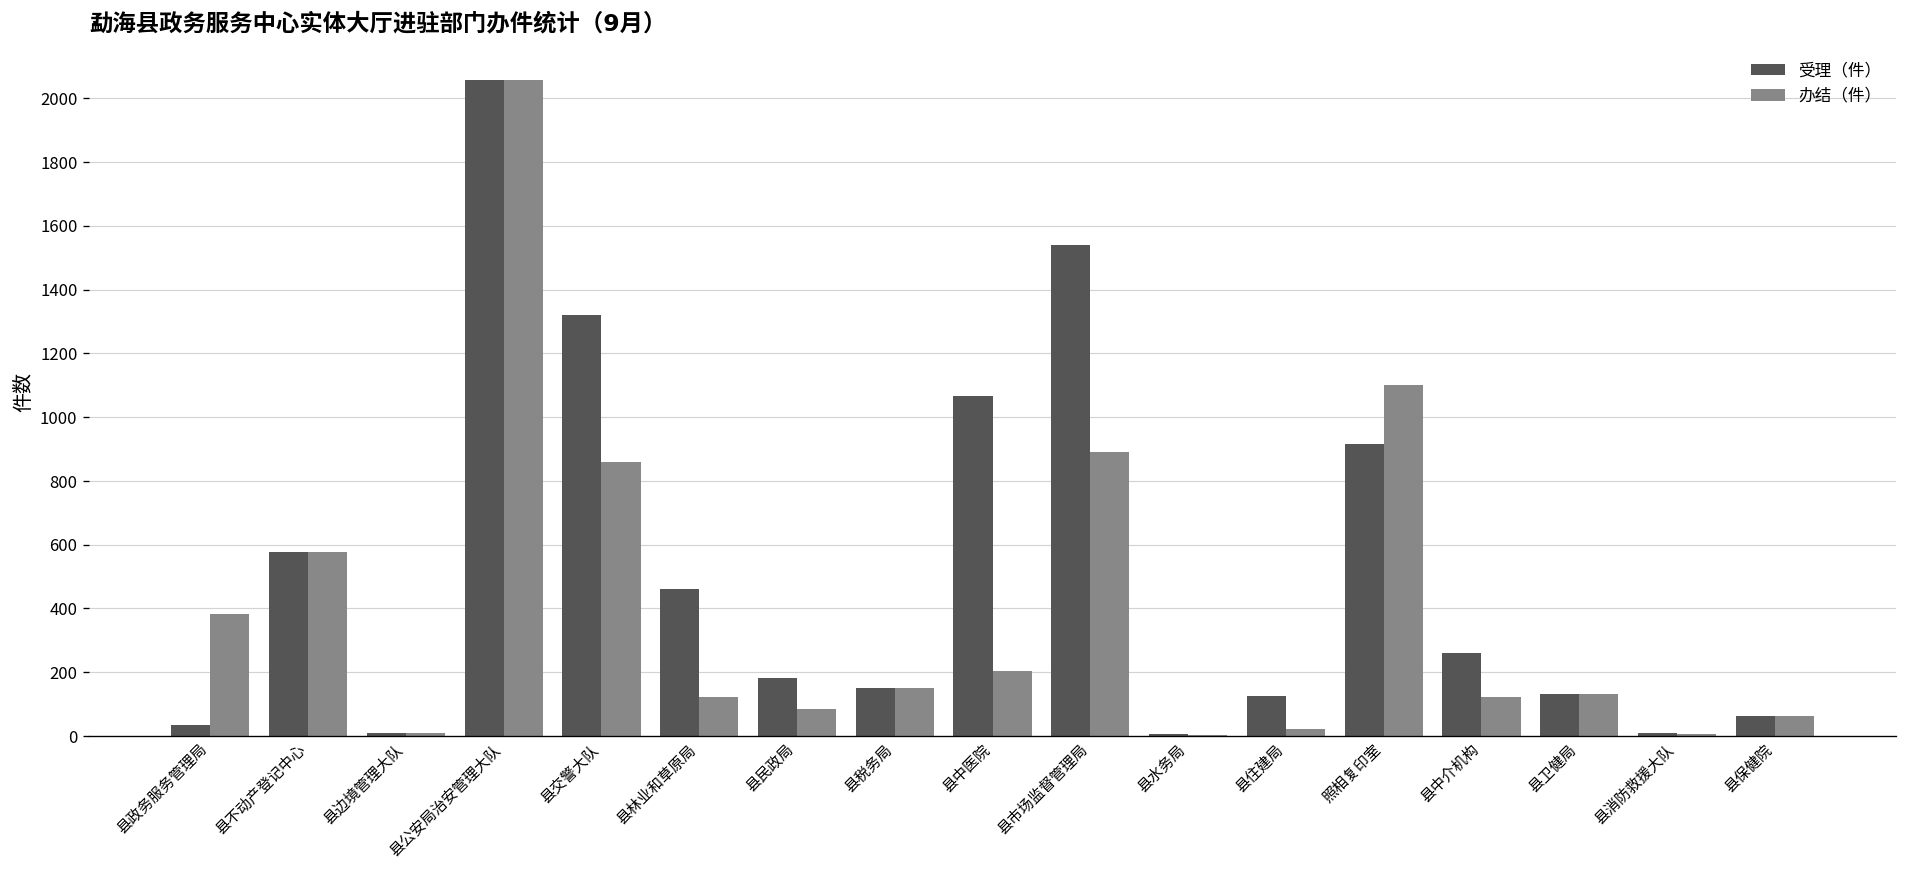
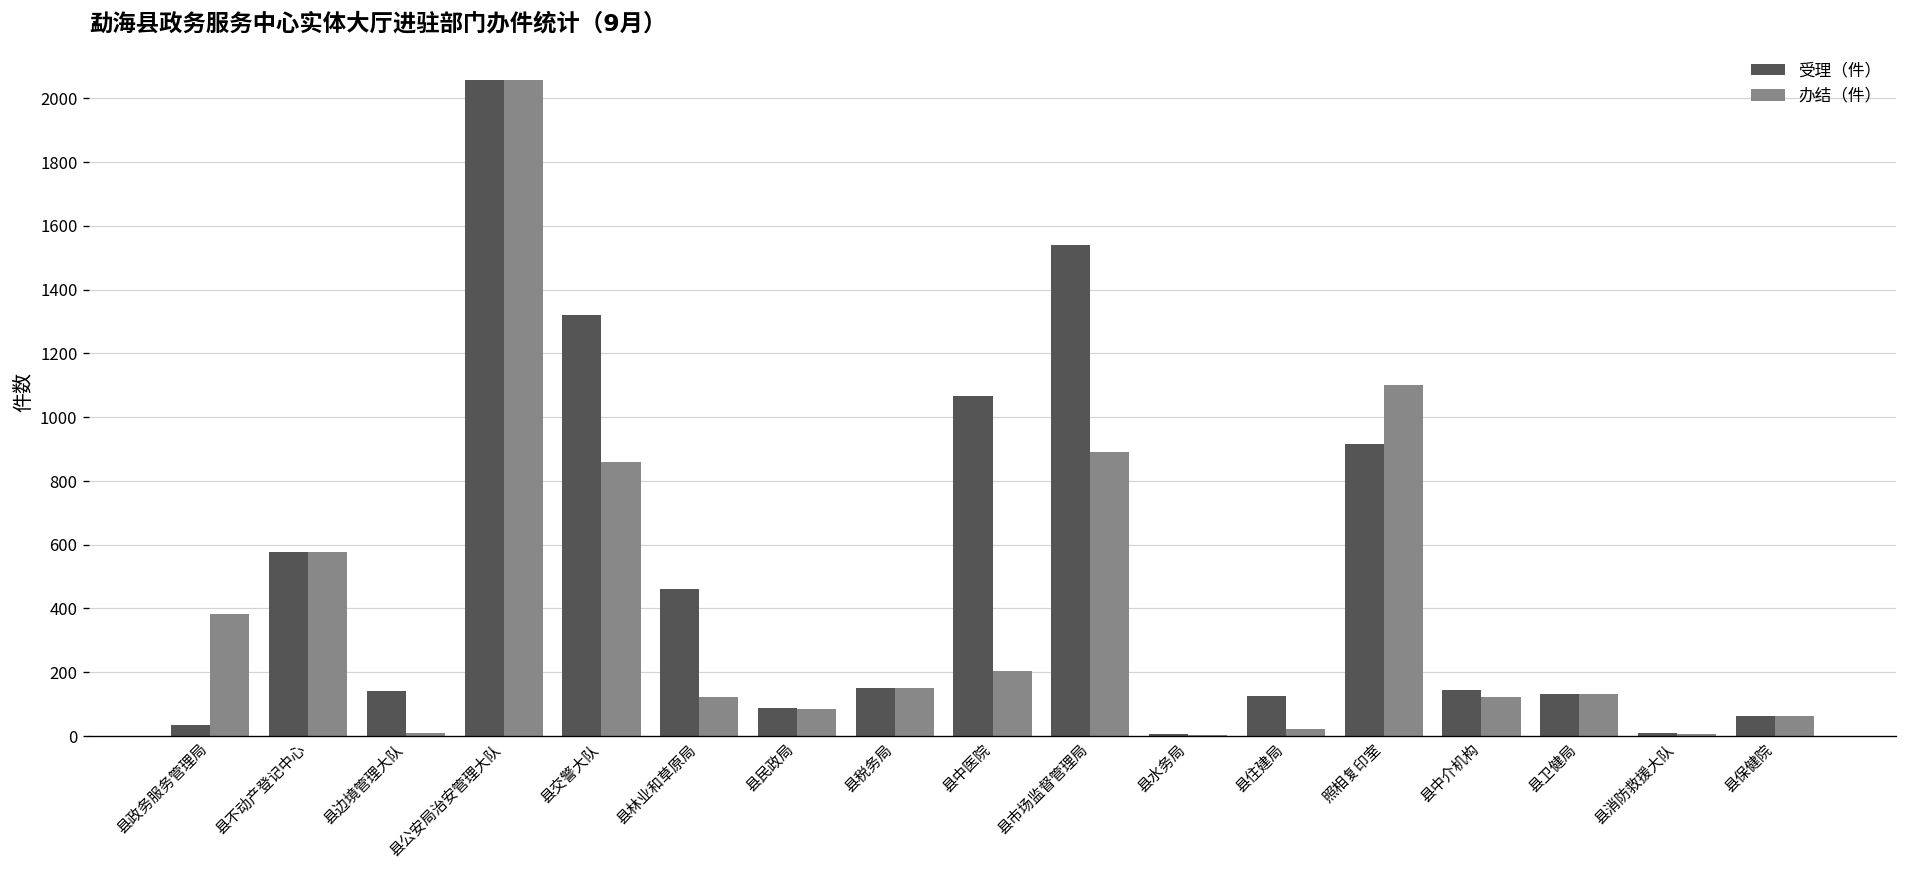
受理（件）, 县边境管理大队: 10 -> 140
受理（件）, 县民政局: 180 -> 90
受理（件）, 县中介机构: 260 -> 150
